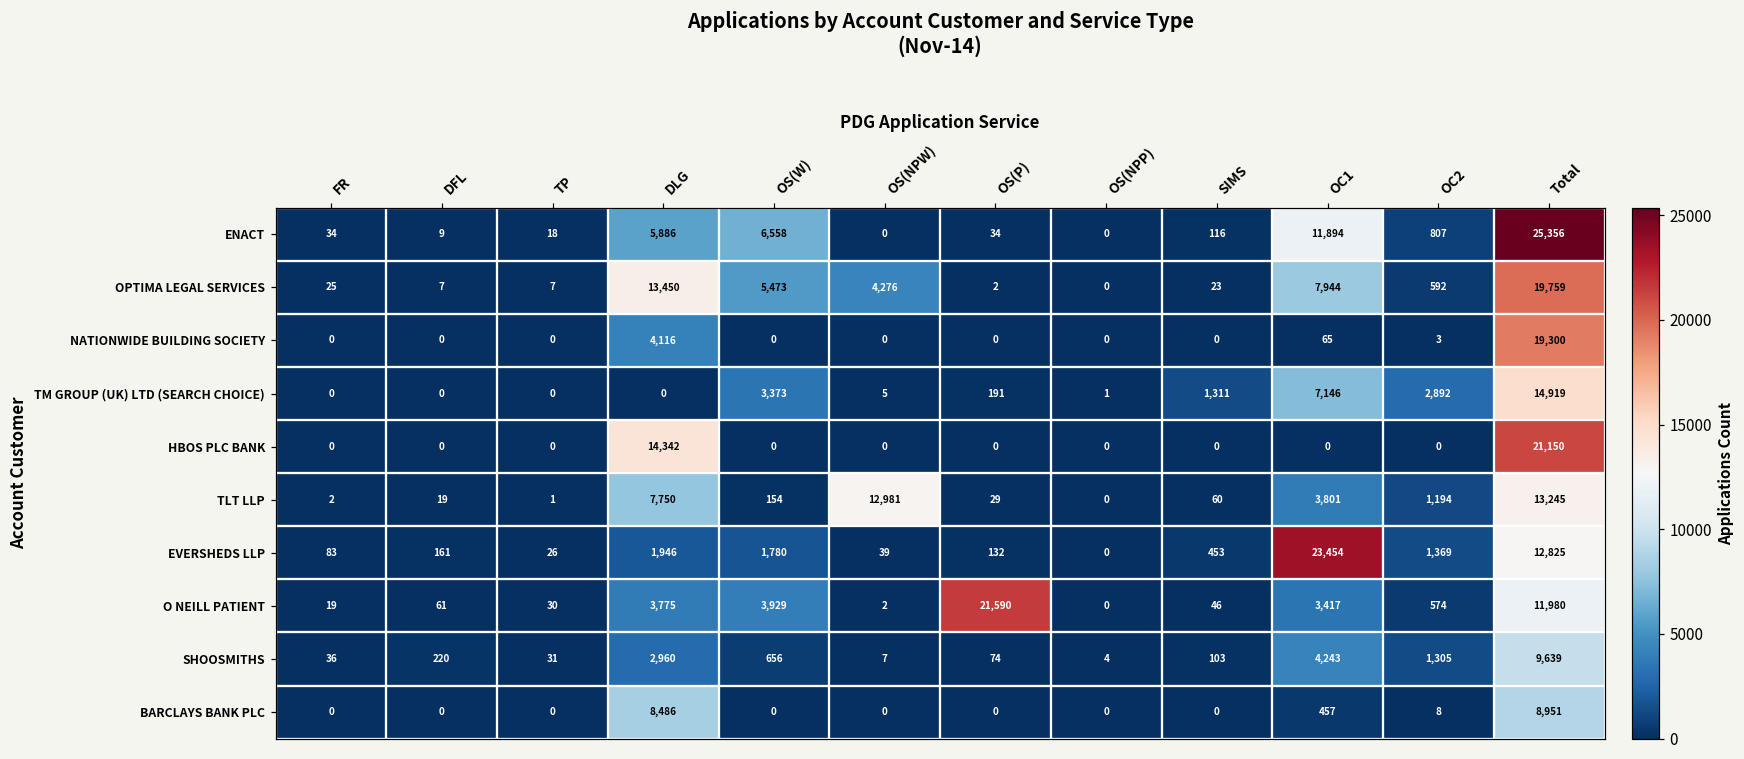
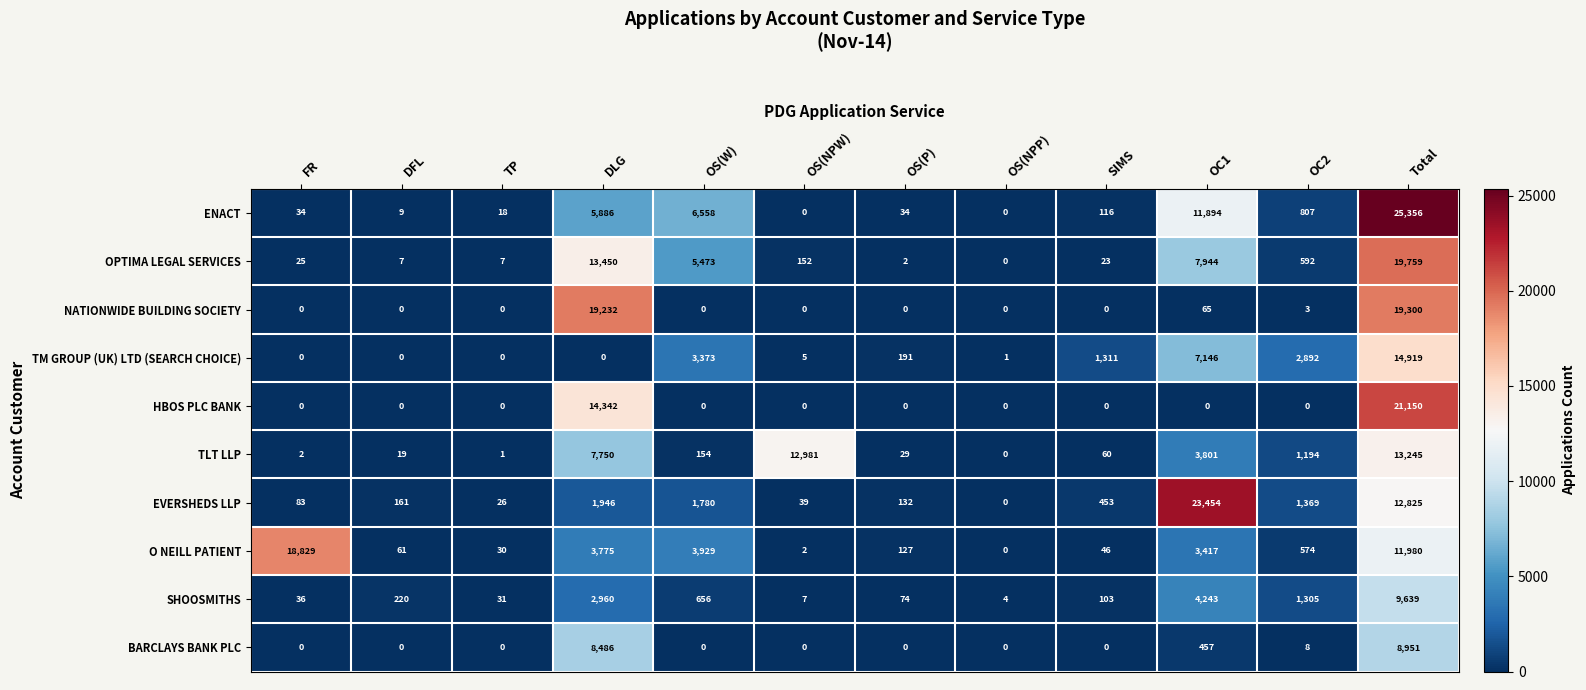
OPTIMA LEGAL SERVICES, OS(NPW): 4,276 -> 152
NATIONWIDE BUILDING SOCIETY, DLG: 4,116 -> 19,232
O NEILL PATIENT, FR: 19 -> 18,829
O NEILL PATIENT, OS(P): 21,590 -> 127
